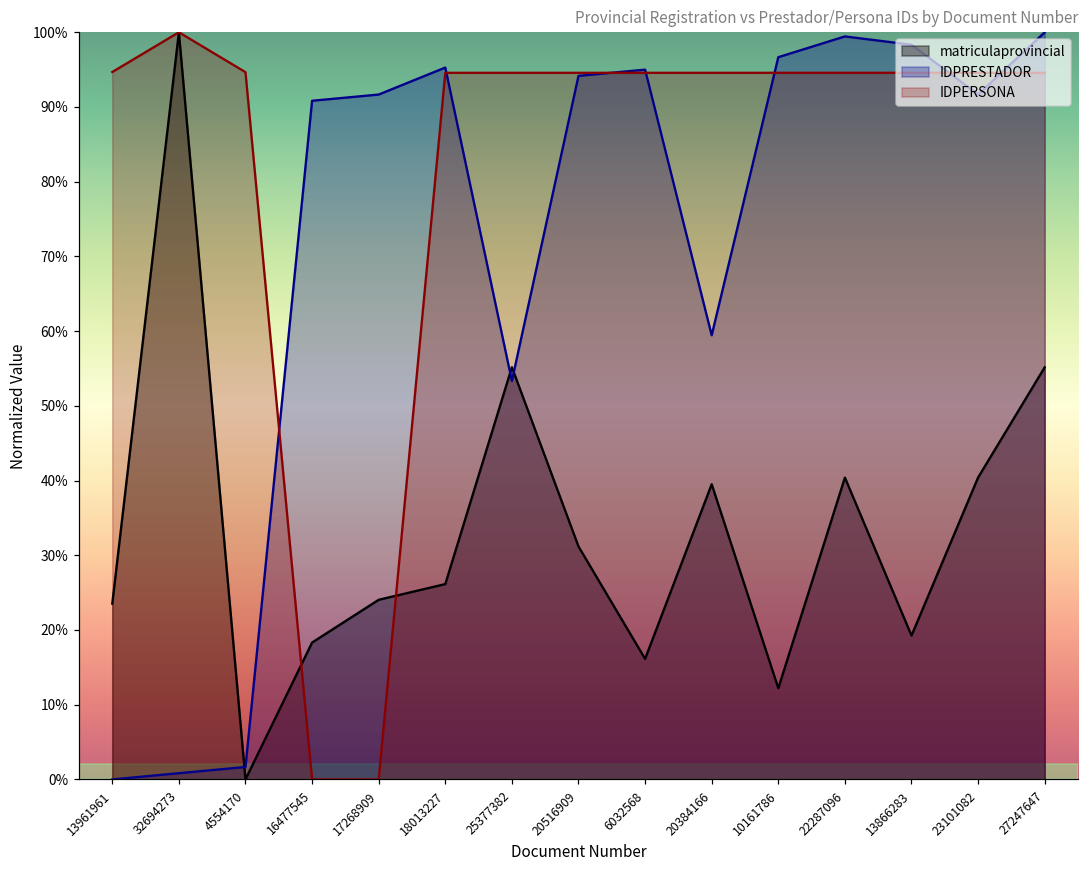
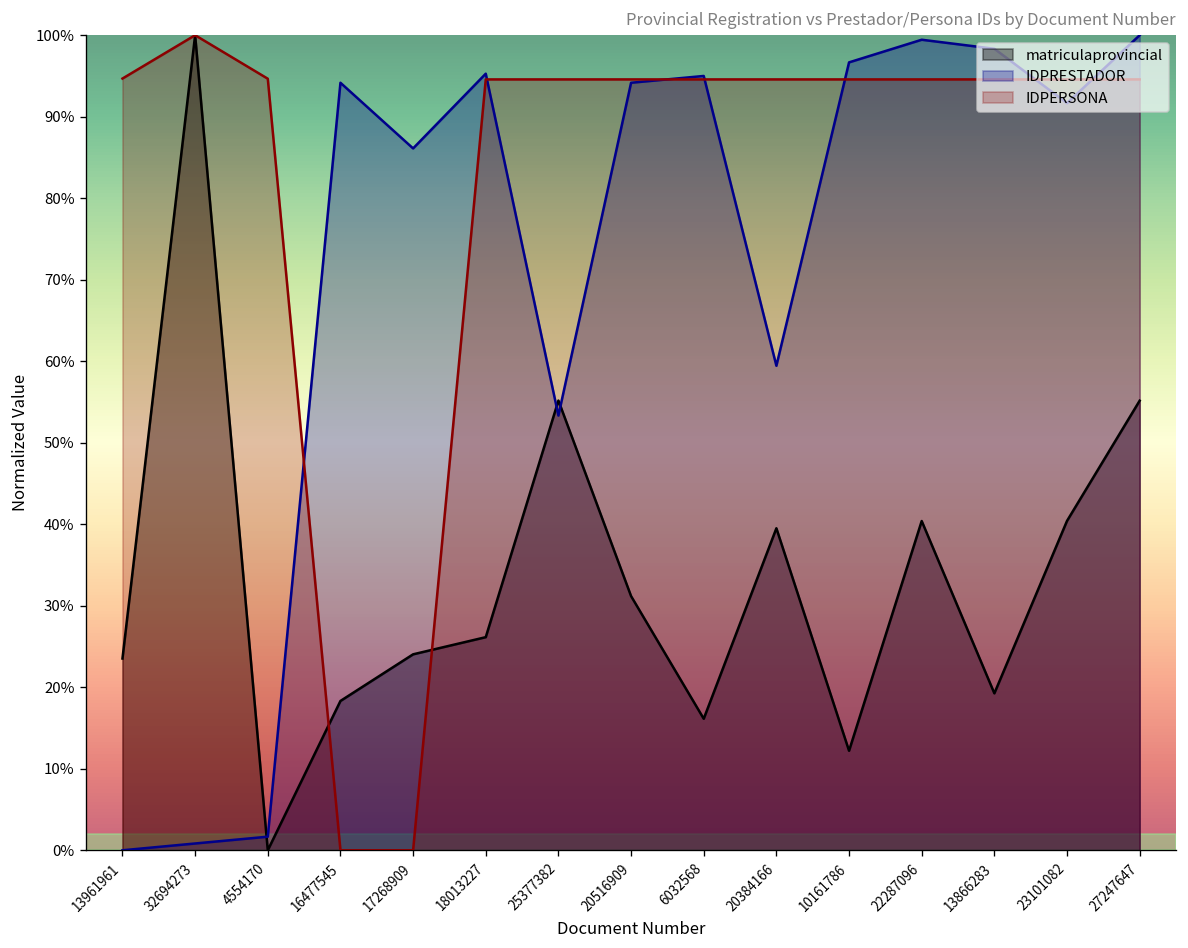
IDPRESTADOR, 16477545: 91% -> 94%
IDPRESTADOR, 17268909: 92% -> 86%
